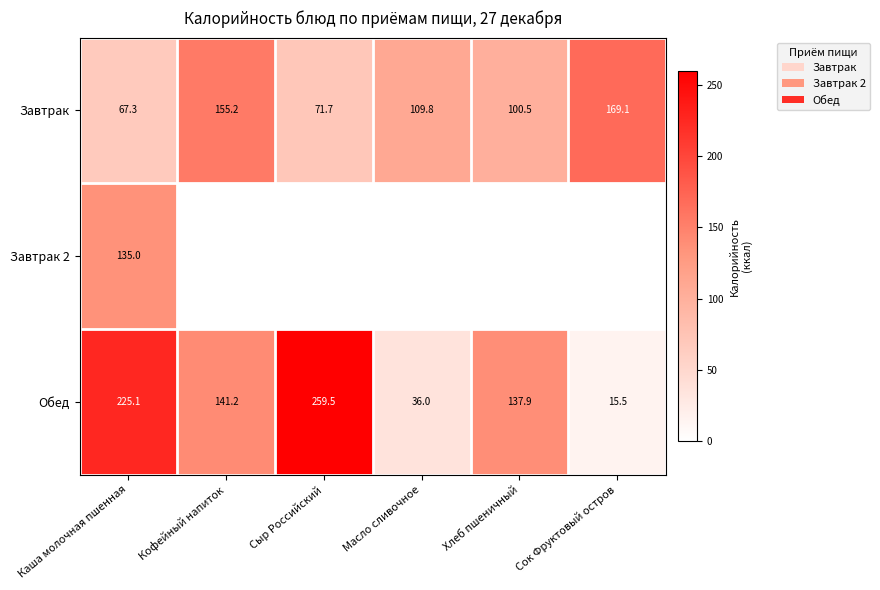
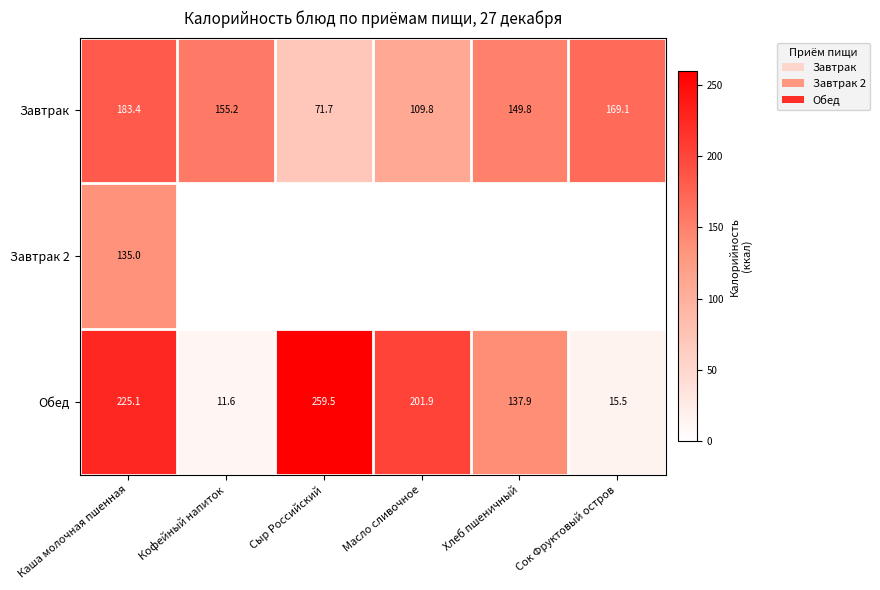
Завтрак, Каша молочная пшенная: 67.3 -> 183.4
Завтрак, Хлеб пшеничный: 100.5 -> 149.8
Обед, Кофейный напиток: 141.2 -> 11.6
Обед, Масло сливочное: 36.0 -> 201.9
